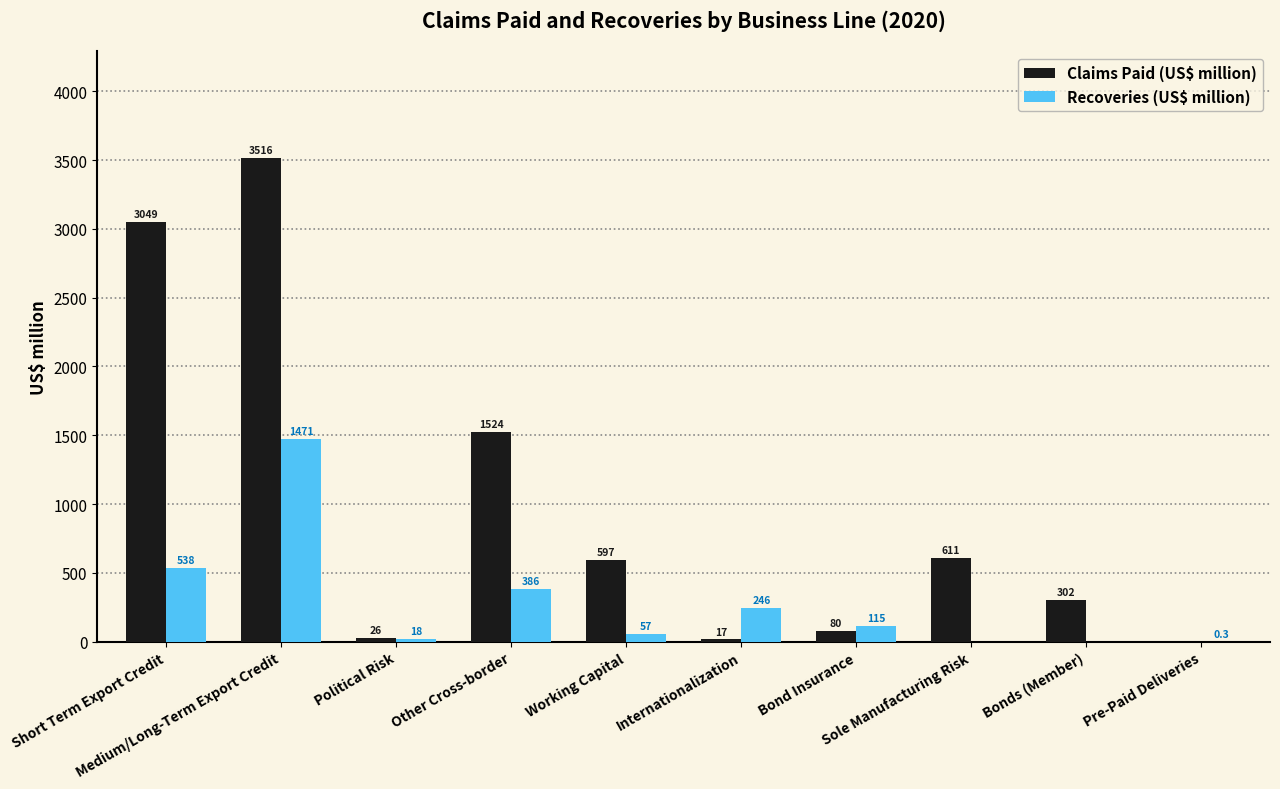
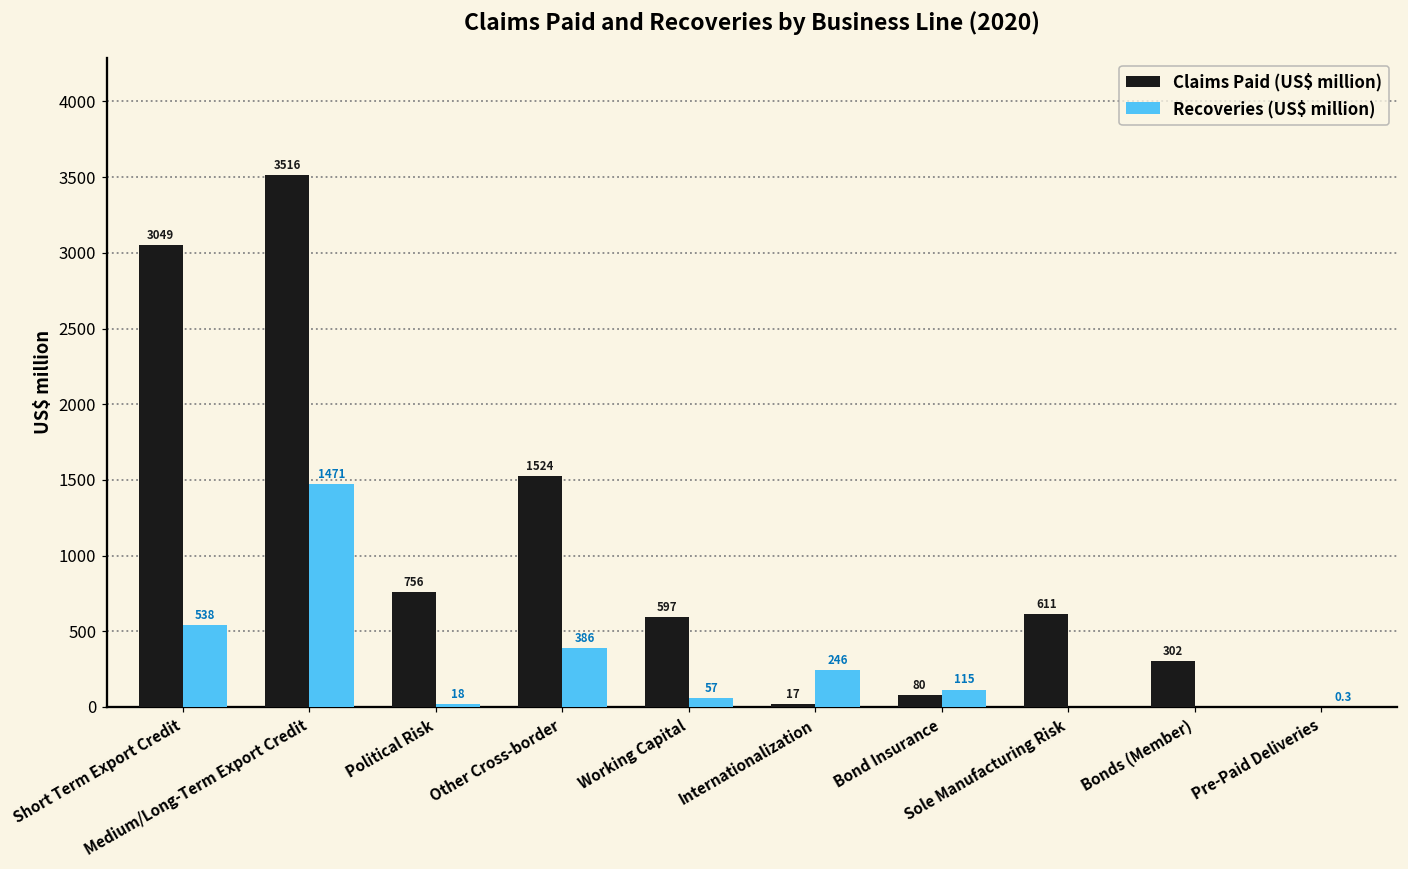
Claims Paid (US$ million), Political Risk: 26 -> 756
